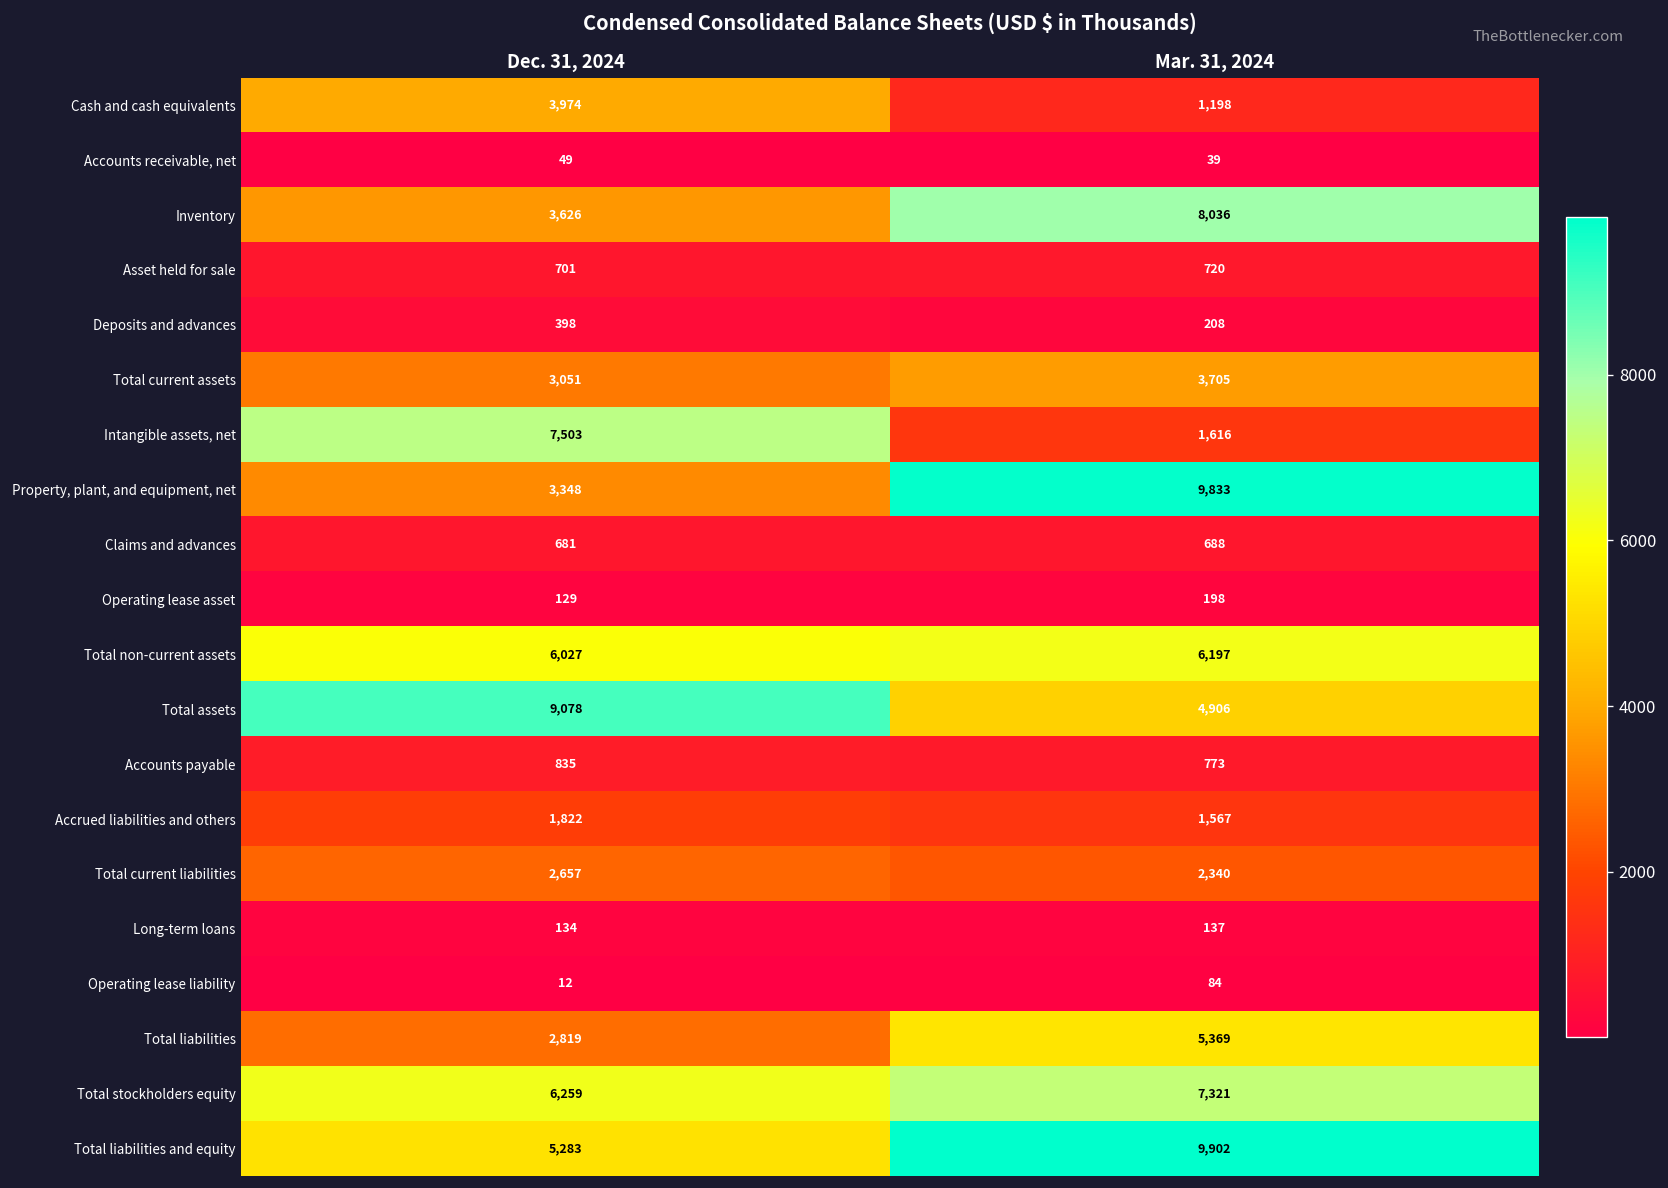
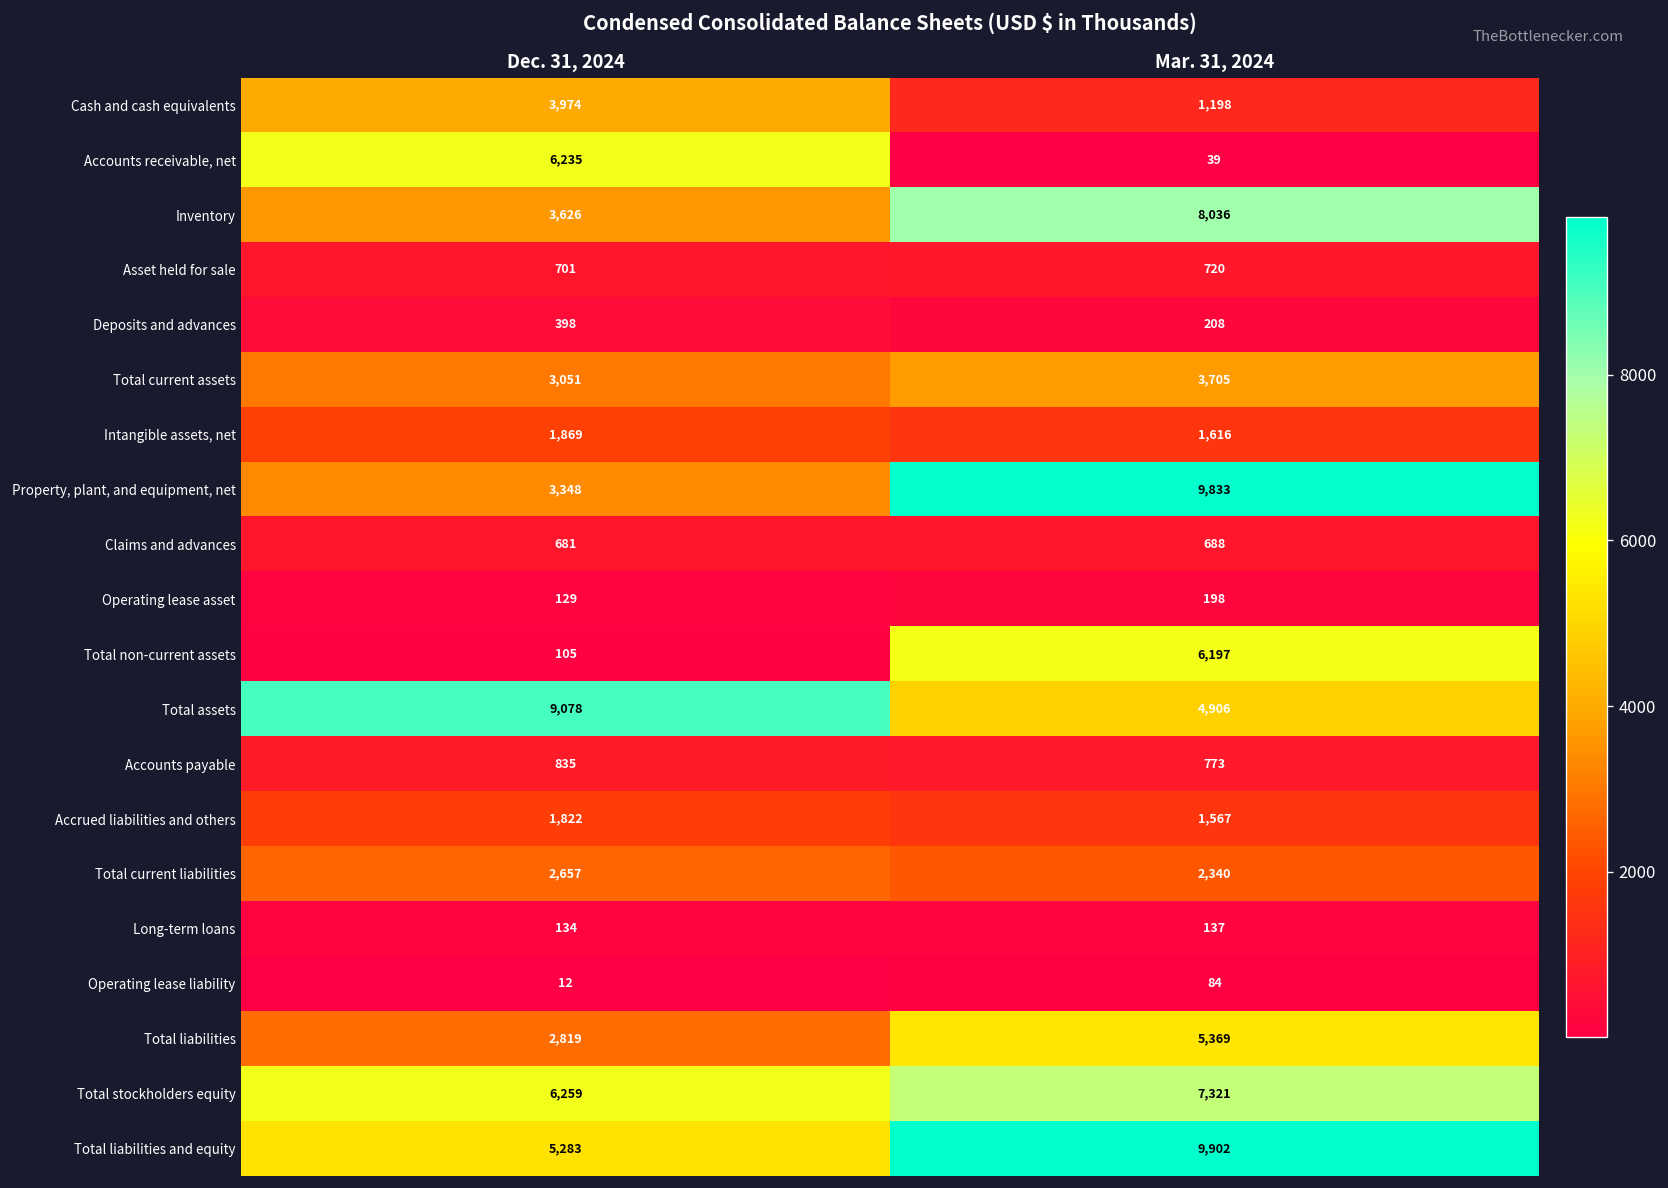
Accounts receivable, net, Dec. 31, 2024: 49 -> 6,235
Intangible assets, net, Dec. 31, 2024: 7,503 -> 1,869
Total non-current assets, Dec. 31, 2024: 6,027 -> 105
